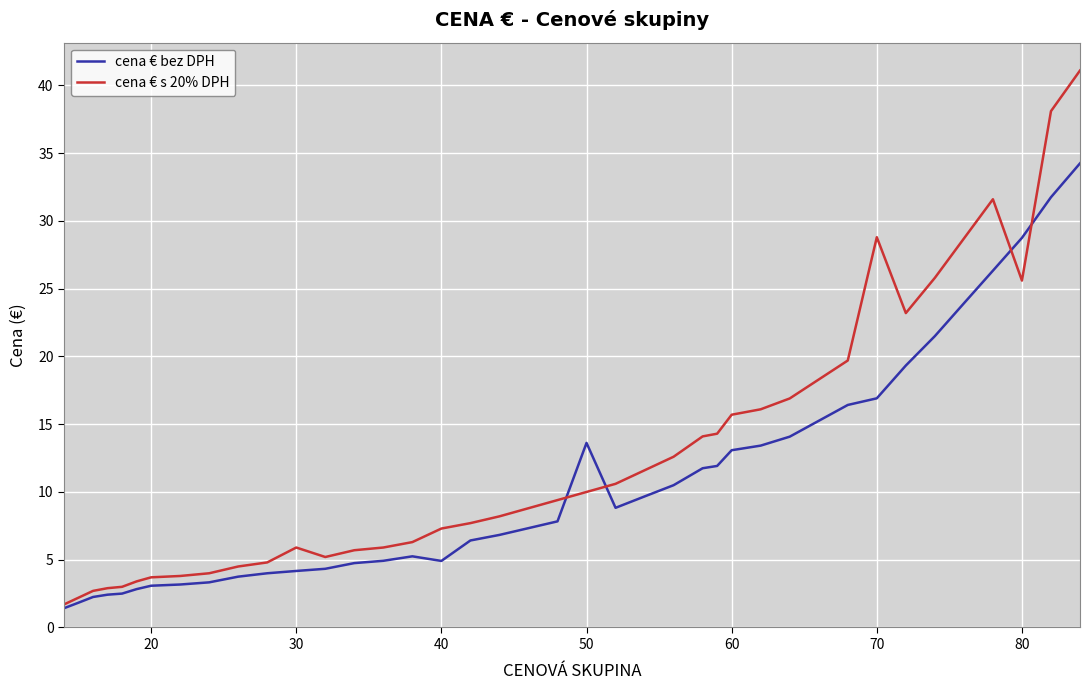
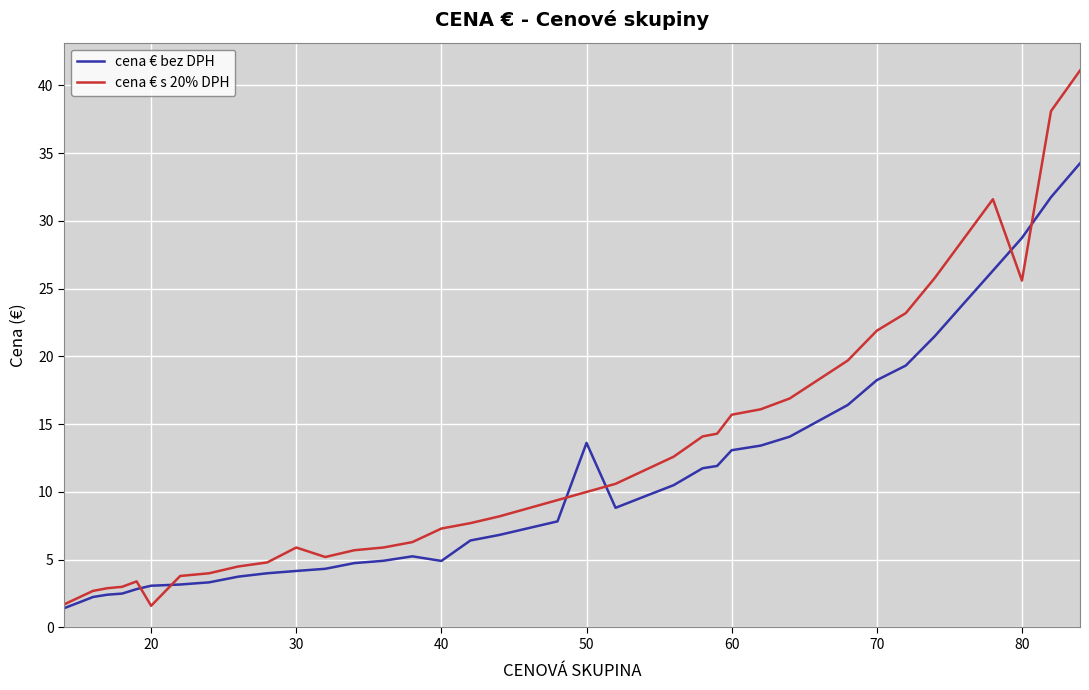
cena € s 20% DPH, 20: 3.7 -> 1.6
cena € bez DPH, 70: 16.9 -> 18.3
cena € s 20% DPH, 70: 28.8 -> 21.9
